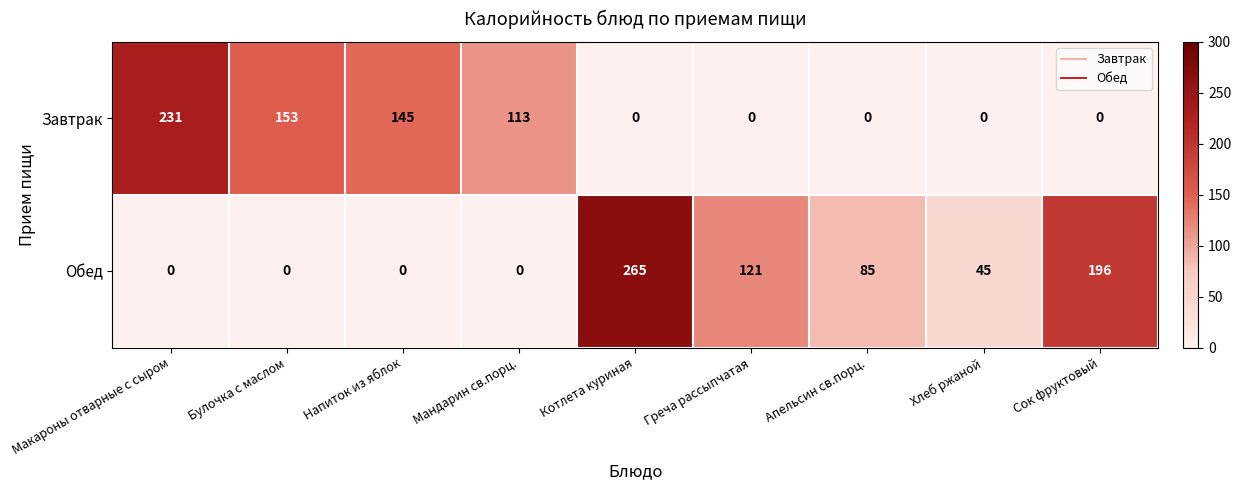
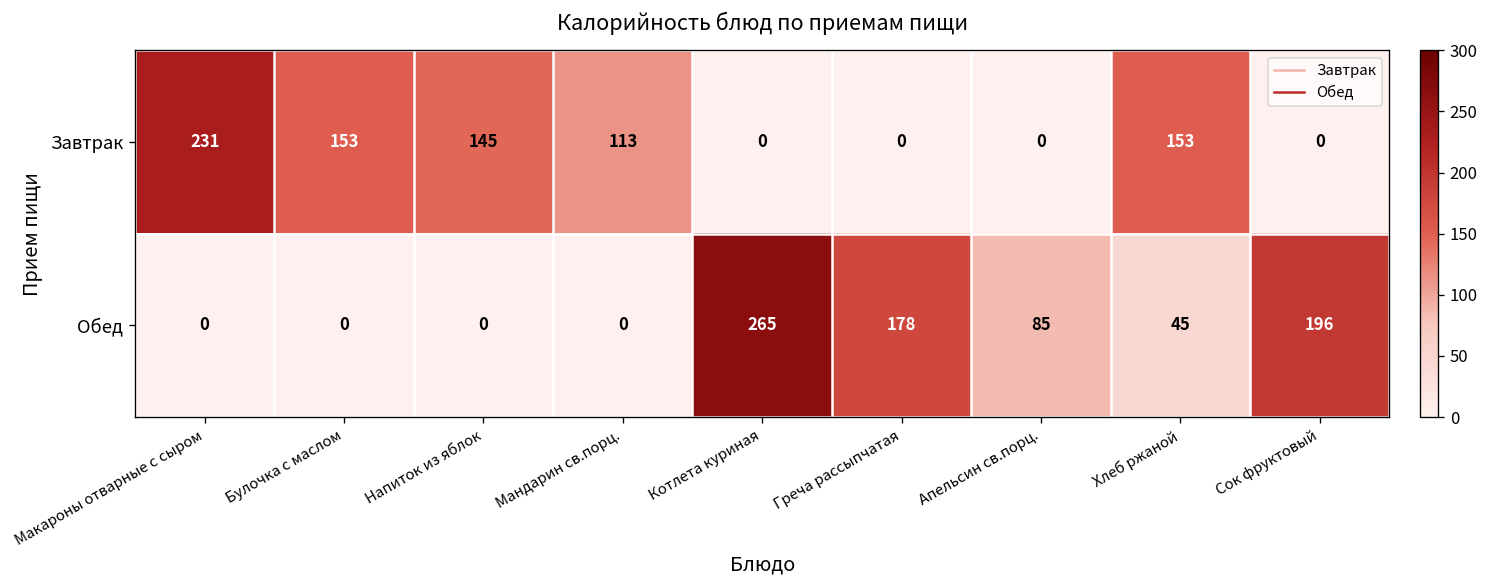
Завтрак, Хлеб ржаной: 0 -> 153
Обед, Греча рассыпчатая: 121 -> 178
